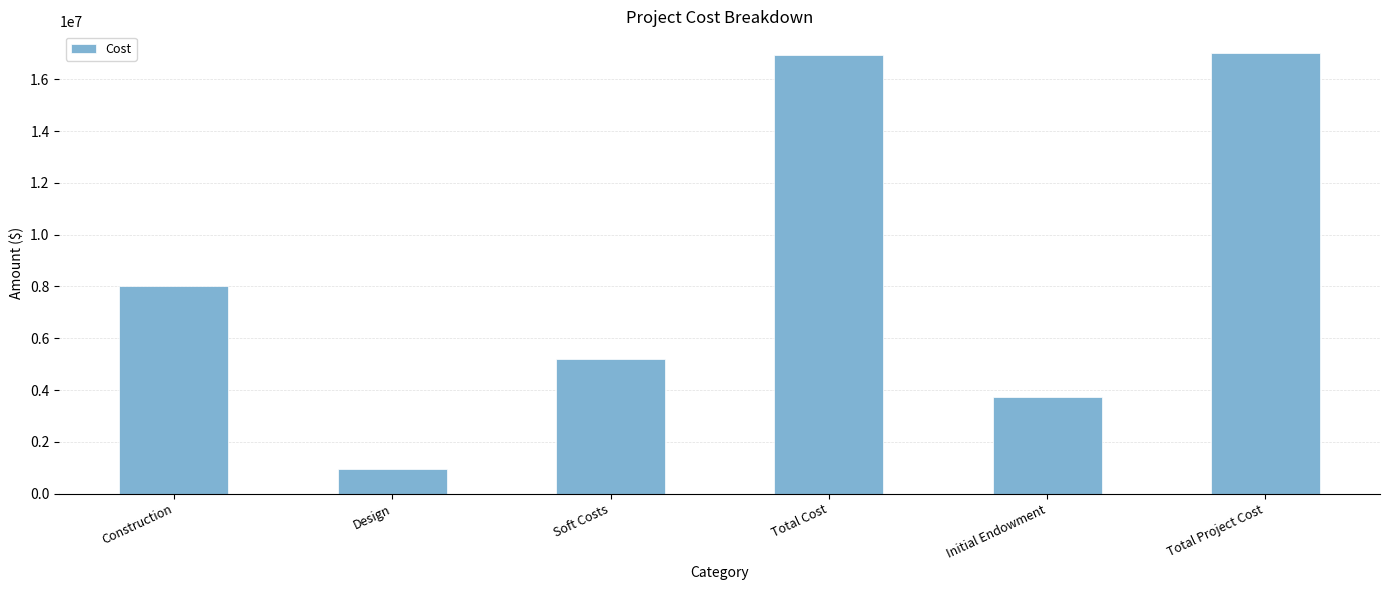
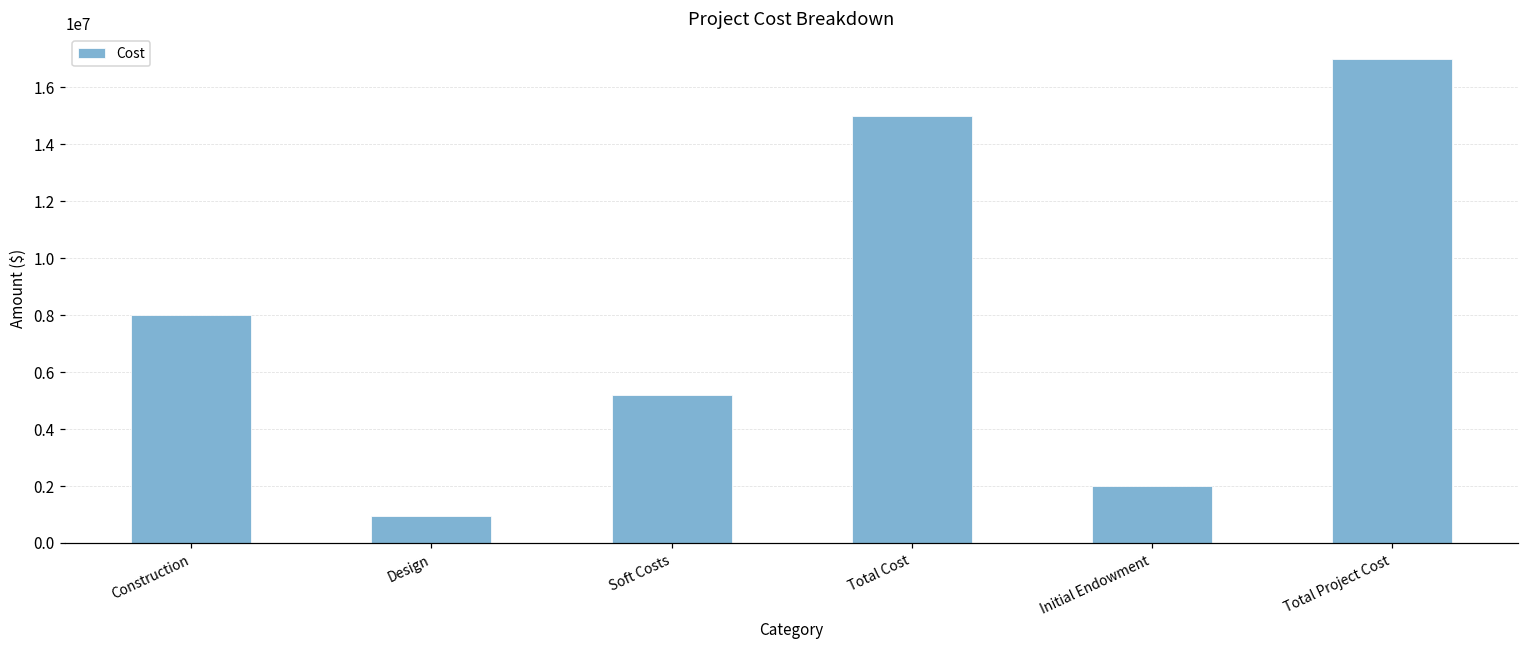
Total Cost: 17000000 -> 15000000
Initial Endowment: 3700000 -> 2000000
